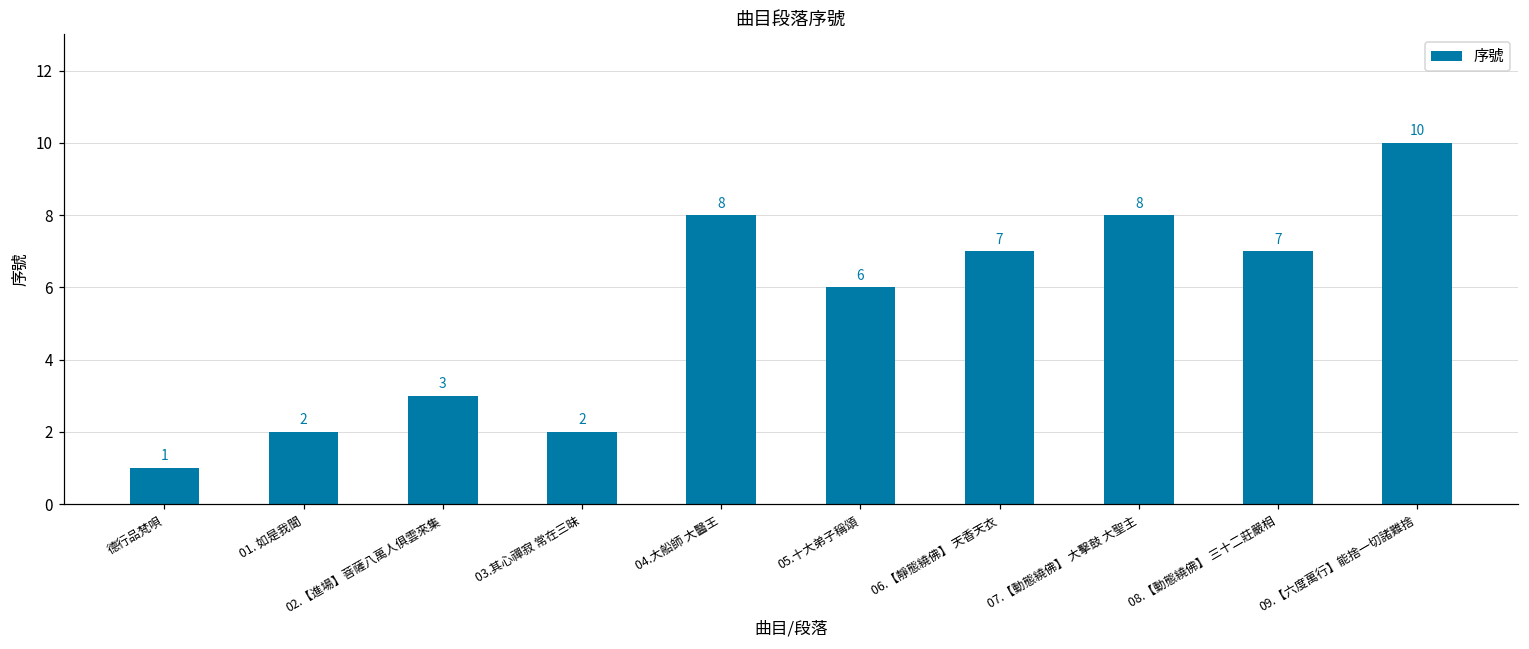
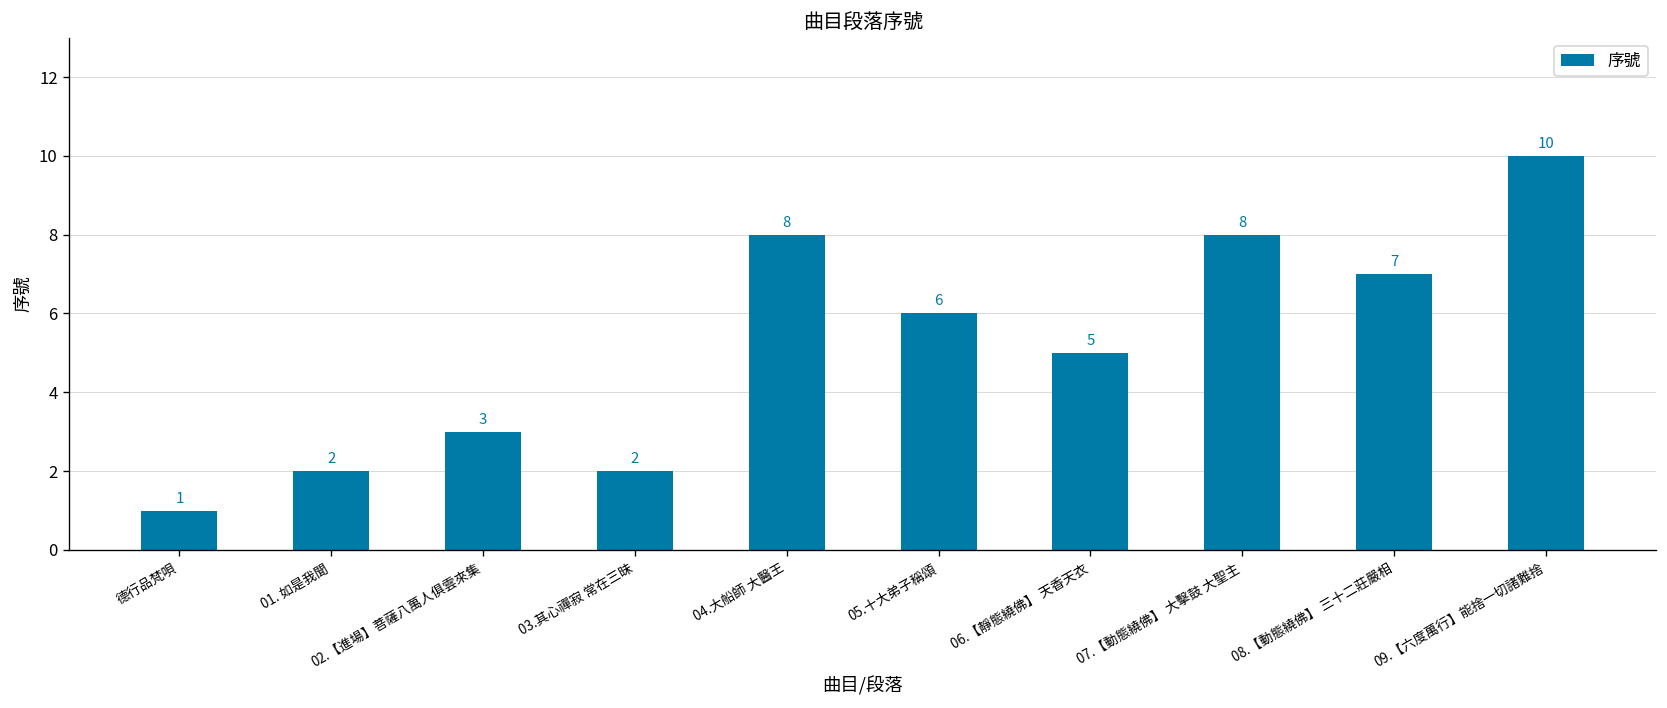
06.【靜態繞佛】 天香天衣: 7 -> 5
